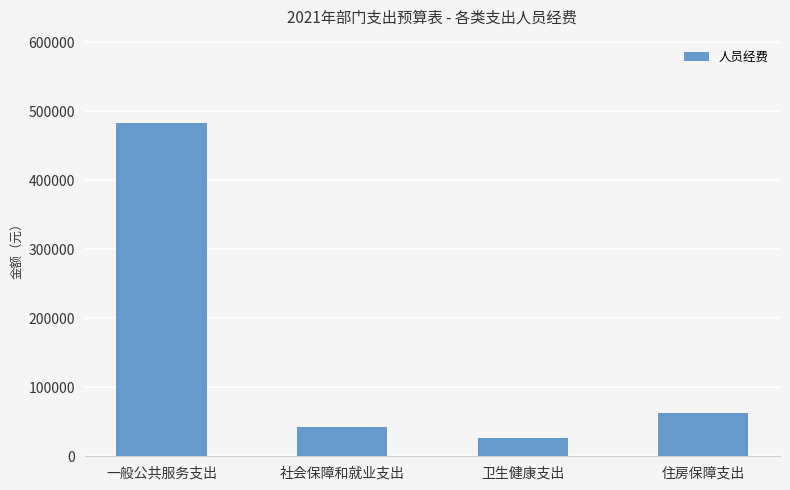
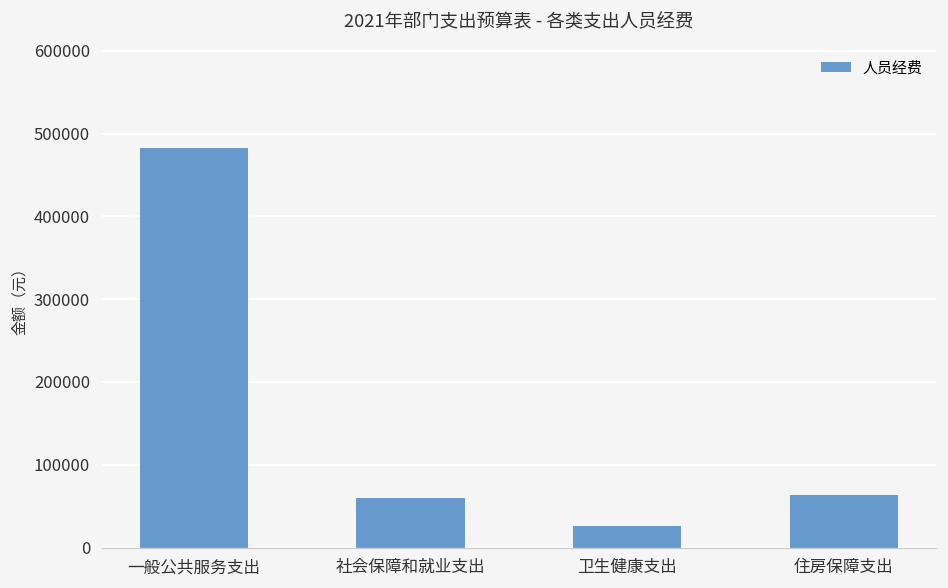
社会保障和就业支出: 40000 -> 60000
